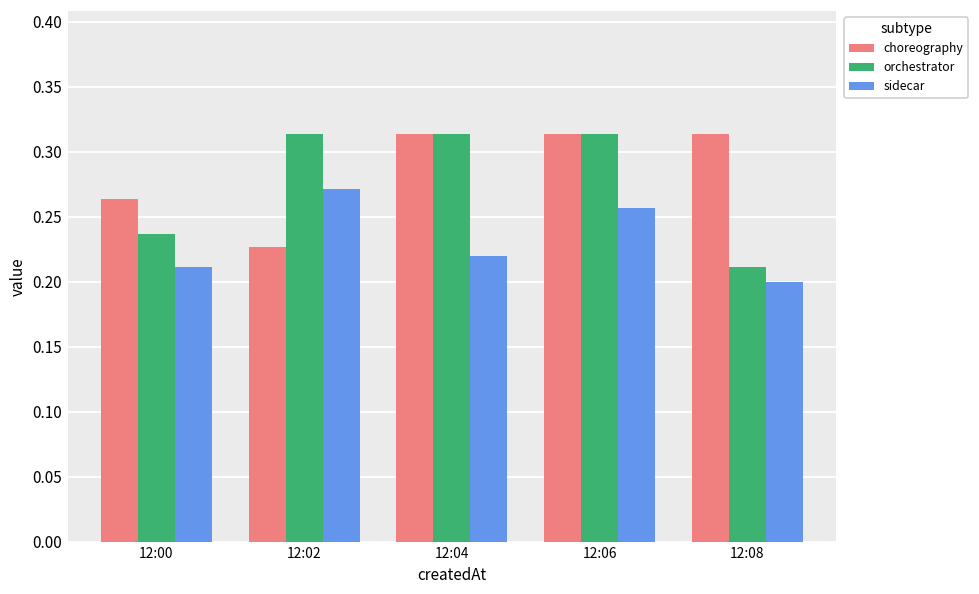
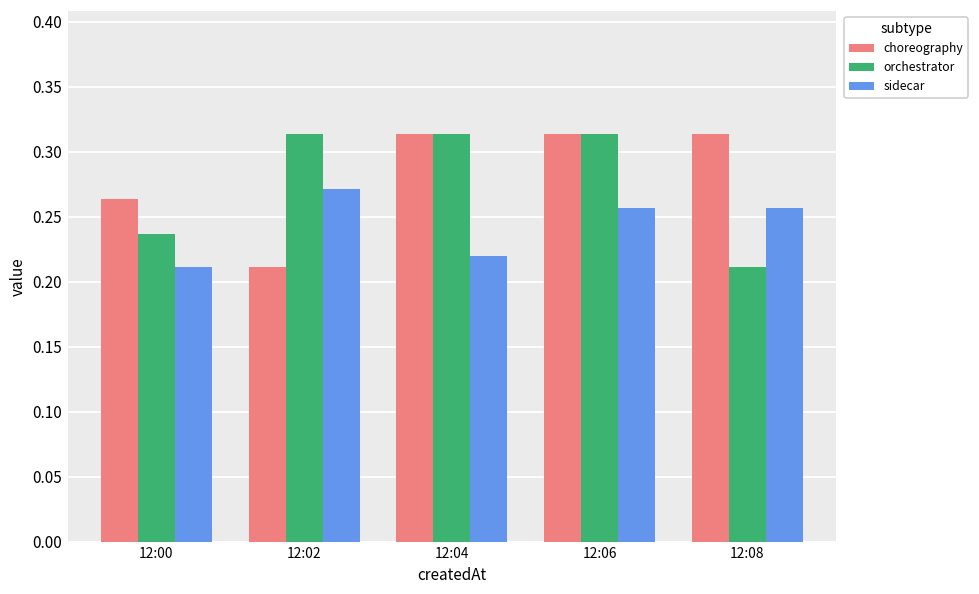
choreography, 12:02: 0.227 -> 0.211
sidecar, 12:08: 0.200 -> 0.257
